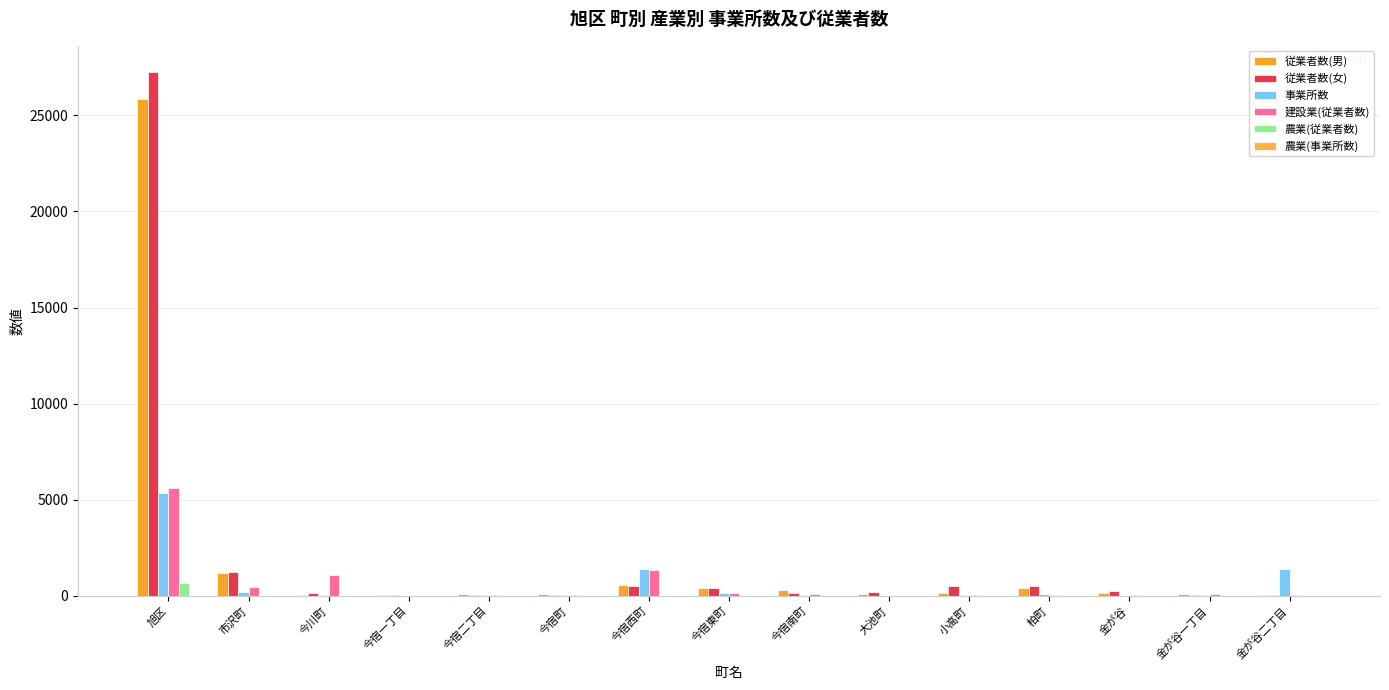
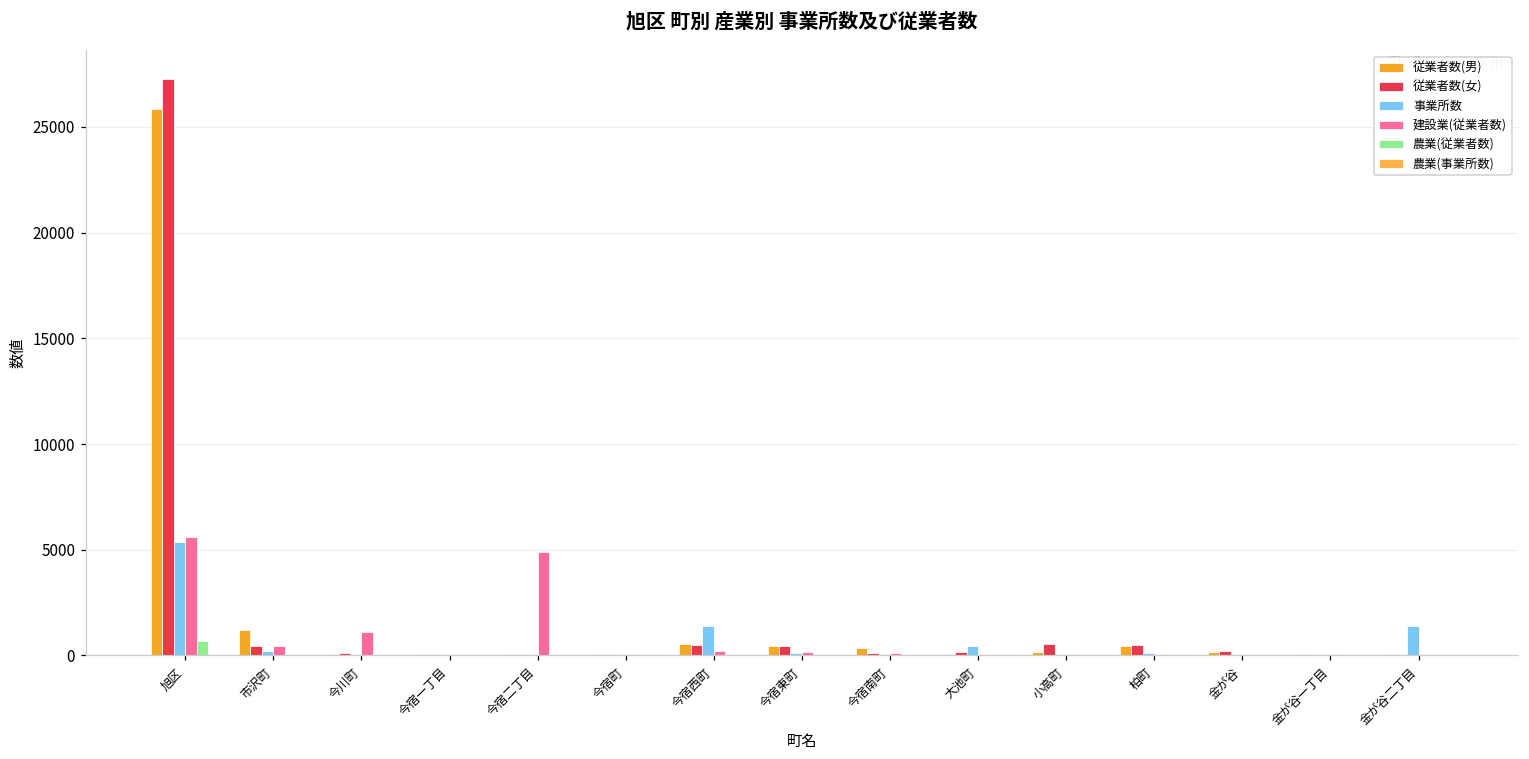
従業者数(女), 市沢町: 1300 -> 500
建設業(従業者数), 今宿二丁目: 100 -> 4900
建設業(従業者数), 今宿西町: 1300 -> 200
事業所数, 大池町: 0 -> 400
